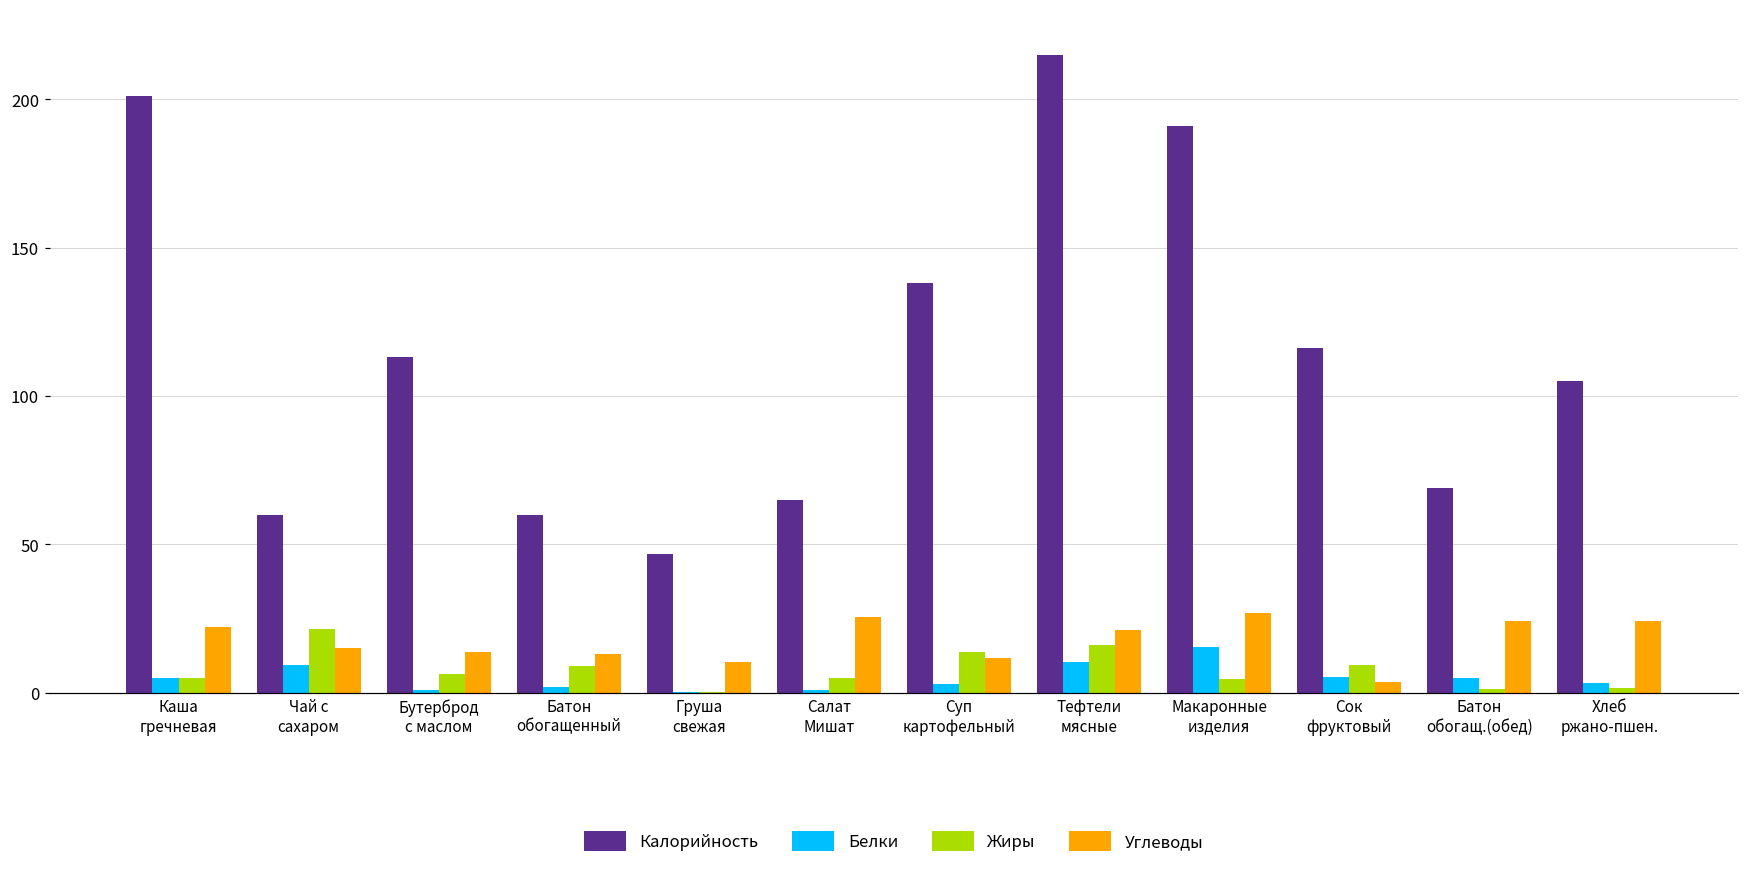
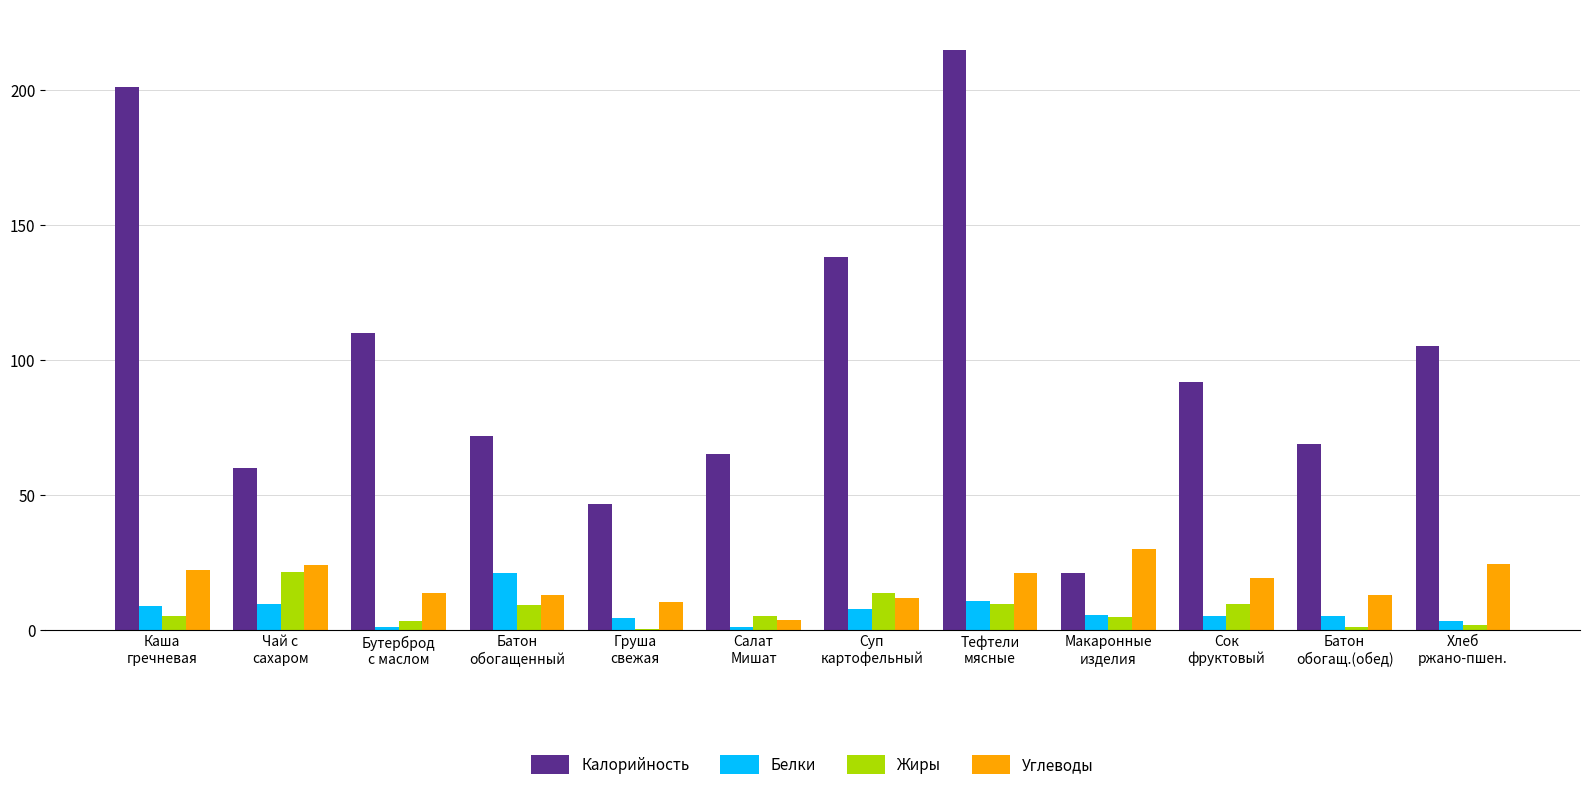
Белки, Каша гречневая: 5 -> 9
Углеводы, Чай с сахаром: 15 -> 24
Калорийность, Бутерброд с маслом: 113 -> 110
Жиры, Бутерброд с маслом: 6 -> 3
Калорийность, Батон обогащенный: 60 -> 72
Белки, Батон обогащенный: 2 -> 21
Белки, Груша свежая: 0 -> 4
Углеводы, Салат Мишат: 26 -> 4
Белки, Суп картофельный: 3 -> 8
Жиры, Тефтели мясные: 16 -> 10
Калорийность, Макаронные изделия: 191 -> 21
Белки, Макаронные изделия: 16 -> 6
Углеводы, Макаронные изделия: 27 -> 30
Калорийность, Сок фруктовый: 116 -> 92
Углеводы, Сок фруктовый: 4 -> 19
Углеводы, Батон обогащ.(обед): 24 -> 13
